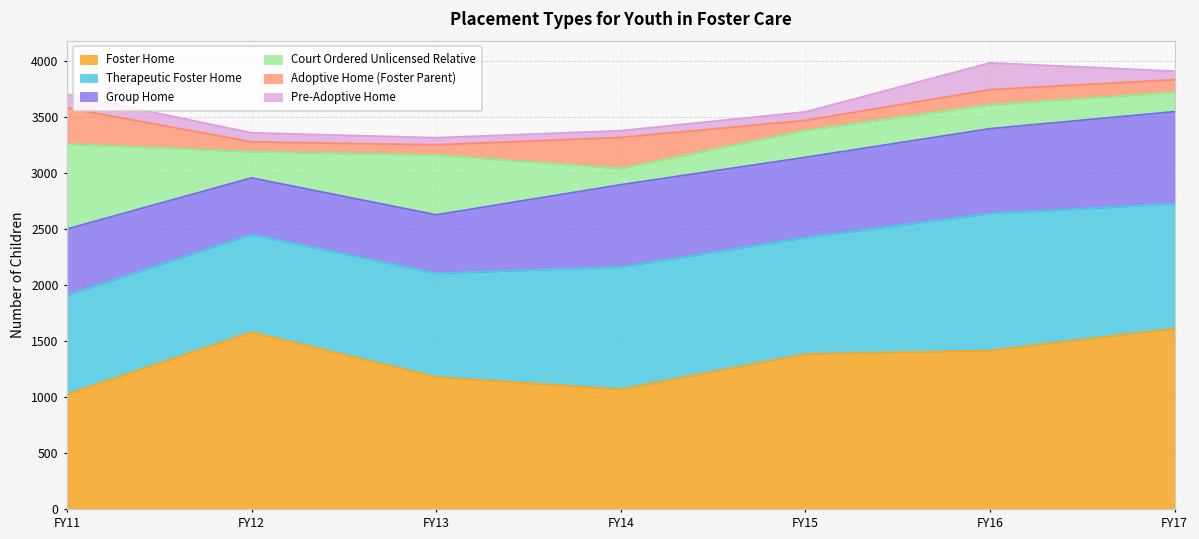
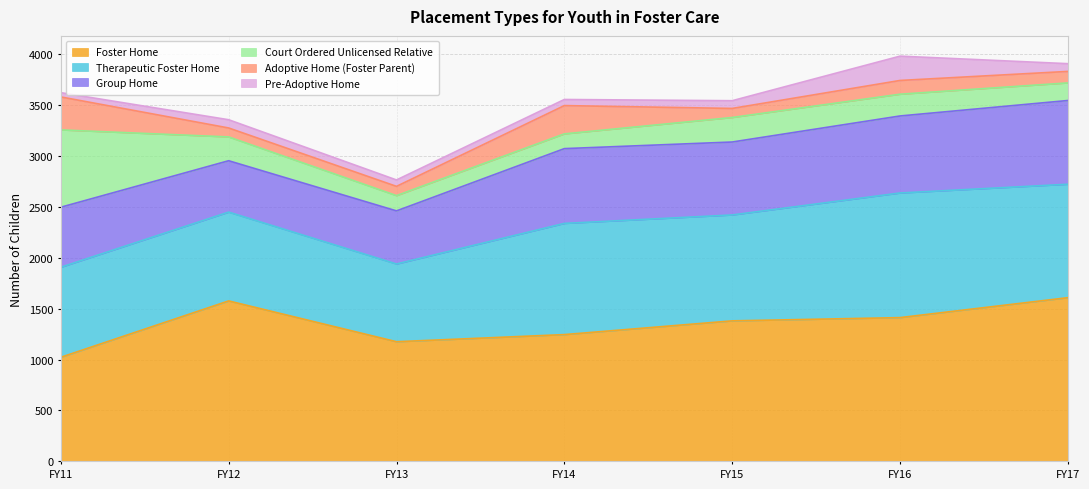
Pre-Adoptive Home, FY11: 120 -> 40
Therapeutic Foster Home, FY13: 930 -> 760
Court Ordered Unlicensed Relative, FY13: 540 -> 150
Foster Home, FY14: 1070 -> 1250
